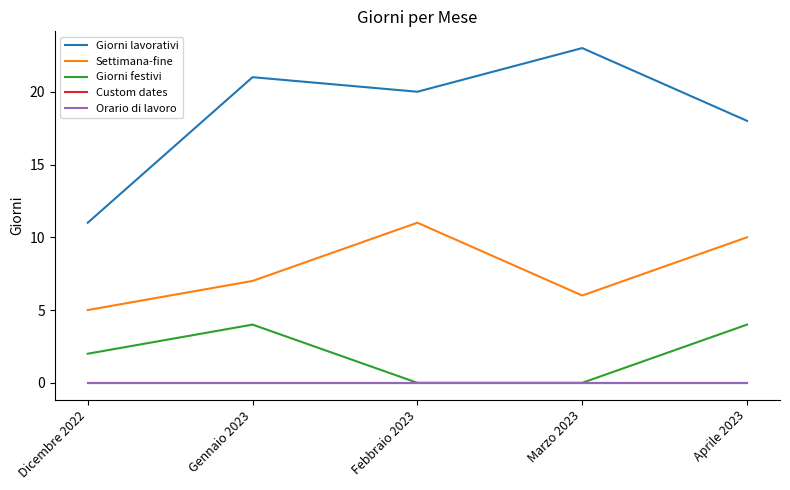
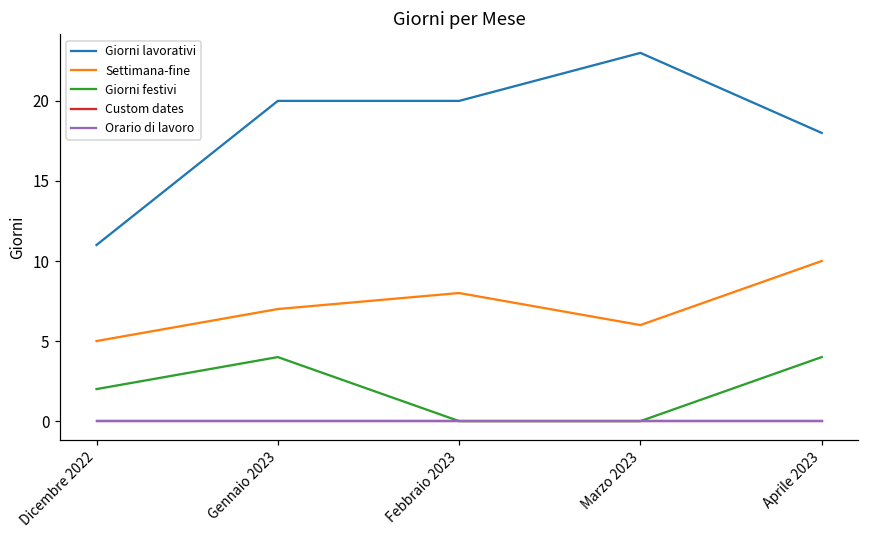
Giorni lavorativi, Gennaio 2023: 21 -> 20
Settimana-fine, Febbraio 2023: 11 -> 8
